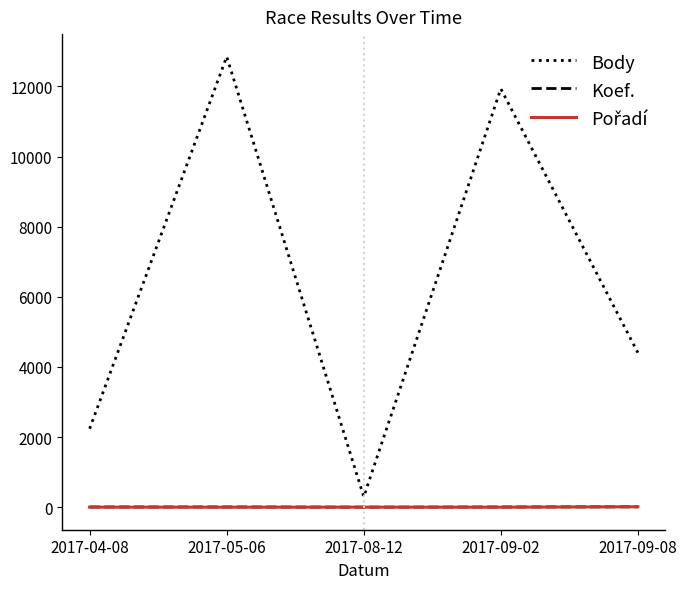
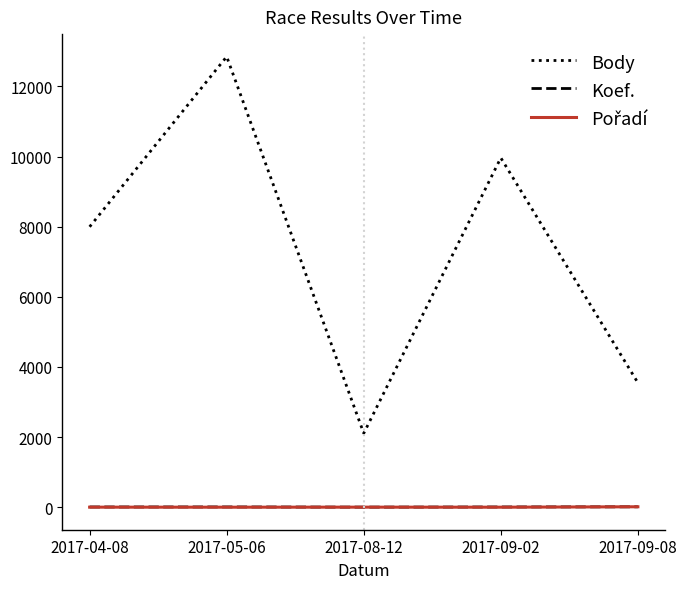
Body, 2017-04-08: 2200 -> 8000
Body, 2017-08-12: 300 -> 2100
Body, 2017-09-02: 11900 -> 10000
Body, 2017-09-08: 4400 -> 3600
